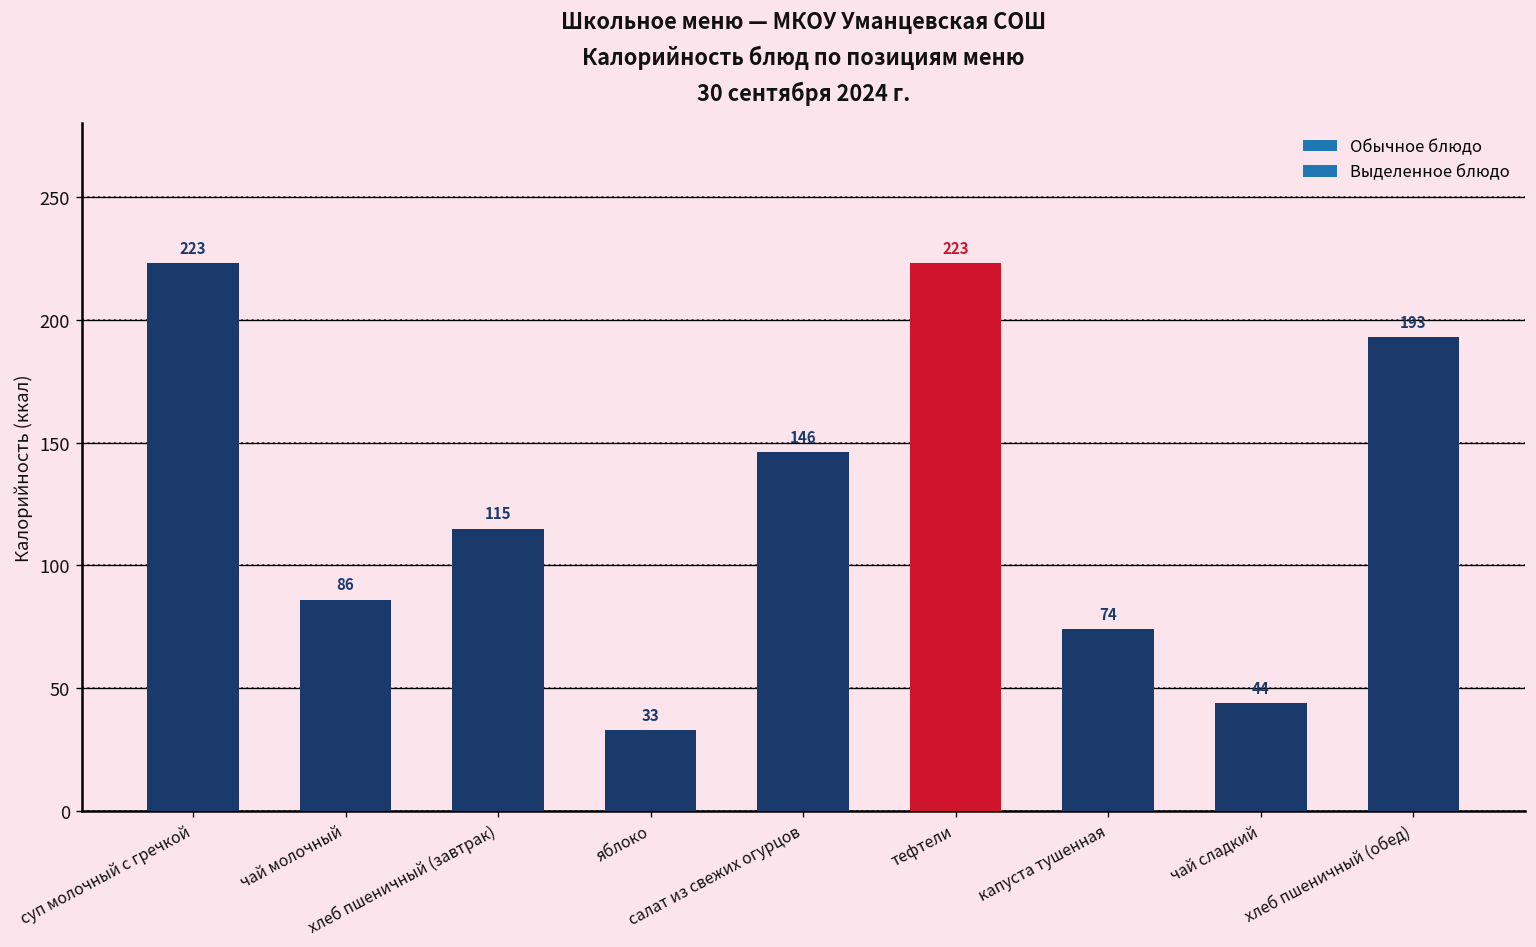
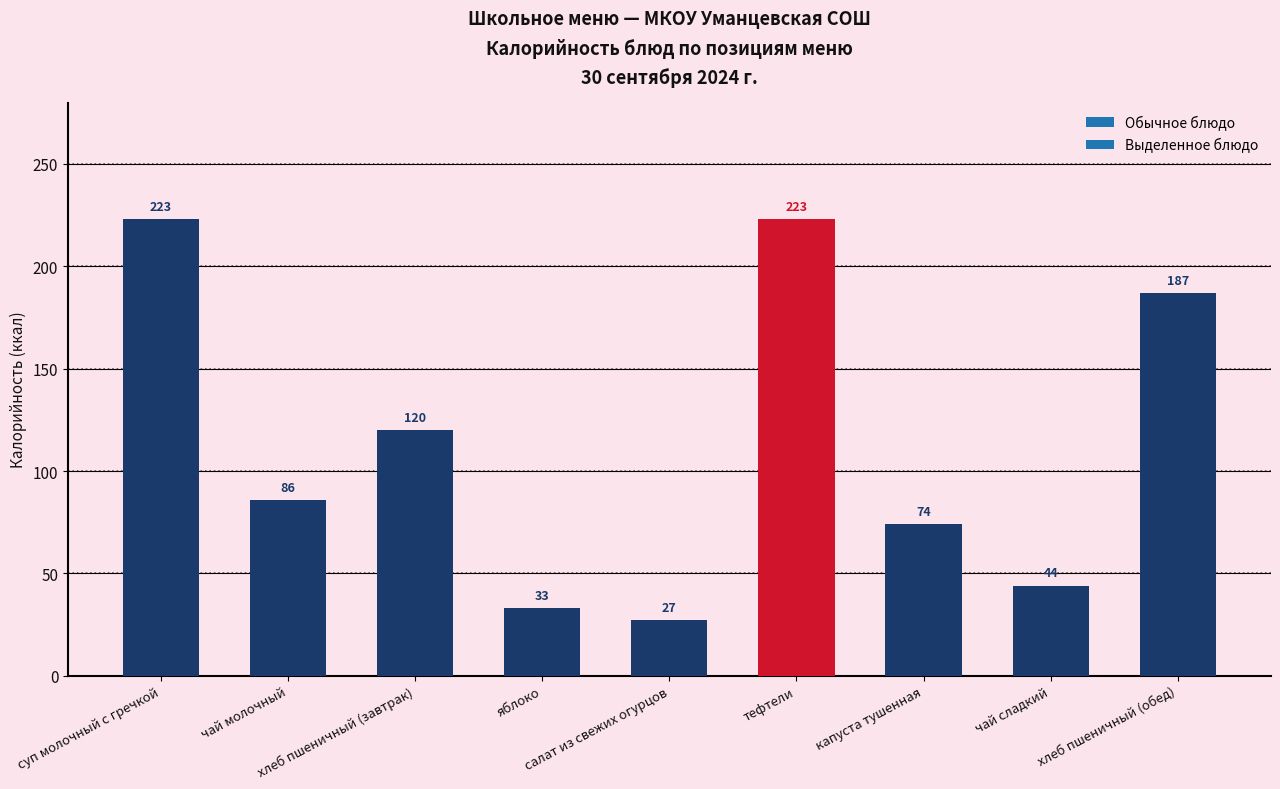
хлеб пшеничный (завтрак): 115 -> 120
салат из свежих огурцов: 146 -> 27
хлеб пшеничный (обед): 193 -> 187
